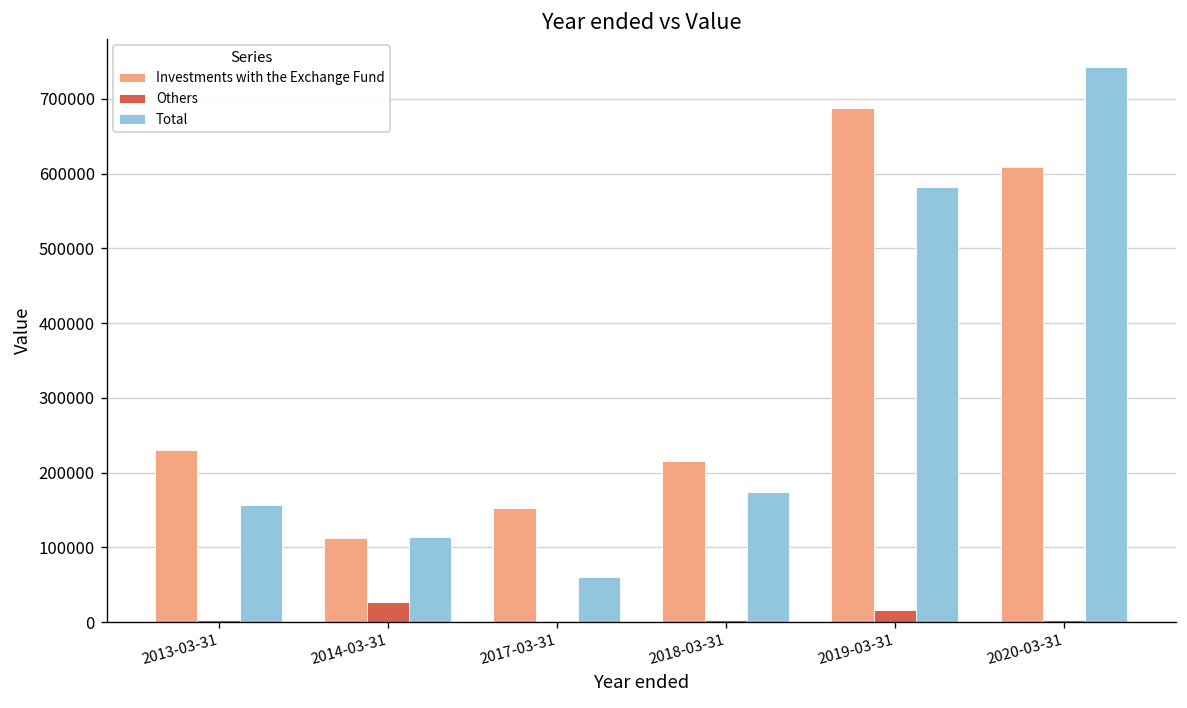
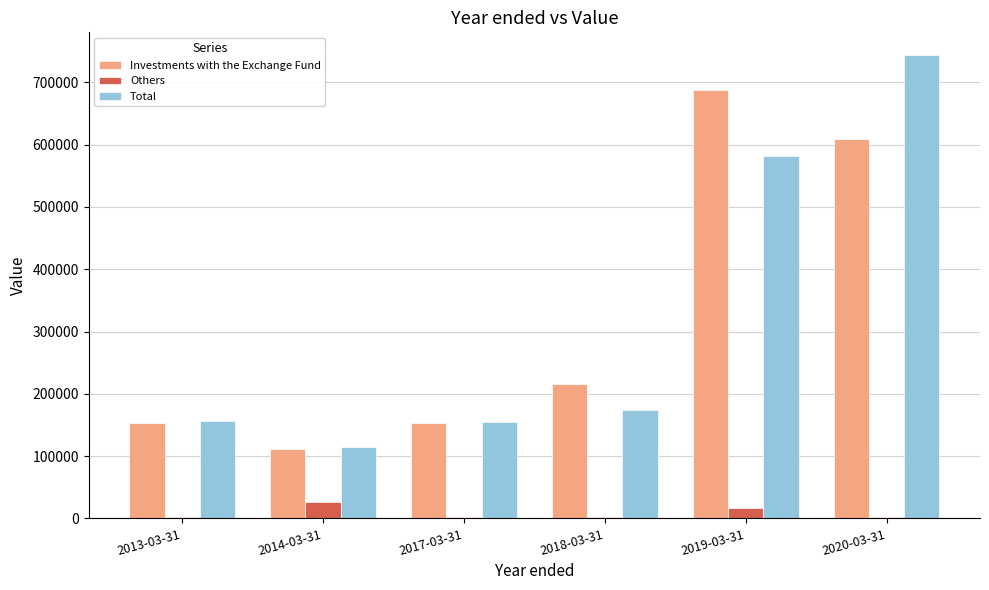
Investments with the Exchange Fund, 2013-03-31: 230000 -> 150000
Total, 2017-03-31: 60000 -> 150000
